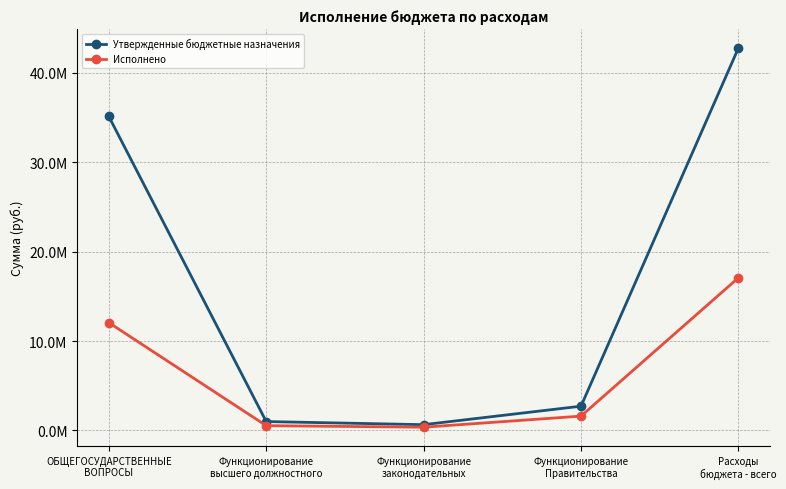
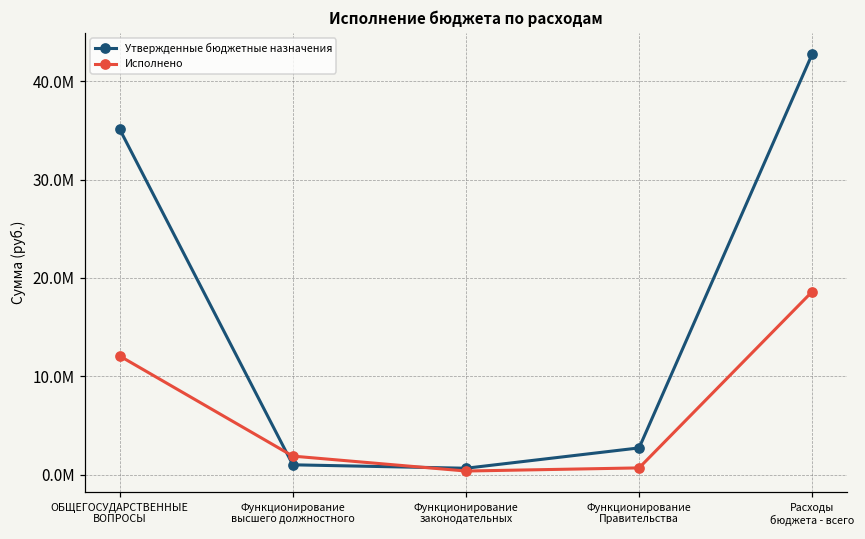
Исполнено, Функционирование высшего должностного: 1000000 -> 2000000
Исполнено, Функционирование Правительства: 2000000 -> 1000000
Исполнено, Расходы бюджета - всего: 17000000 -> 19000000
